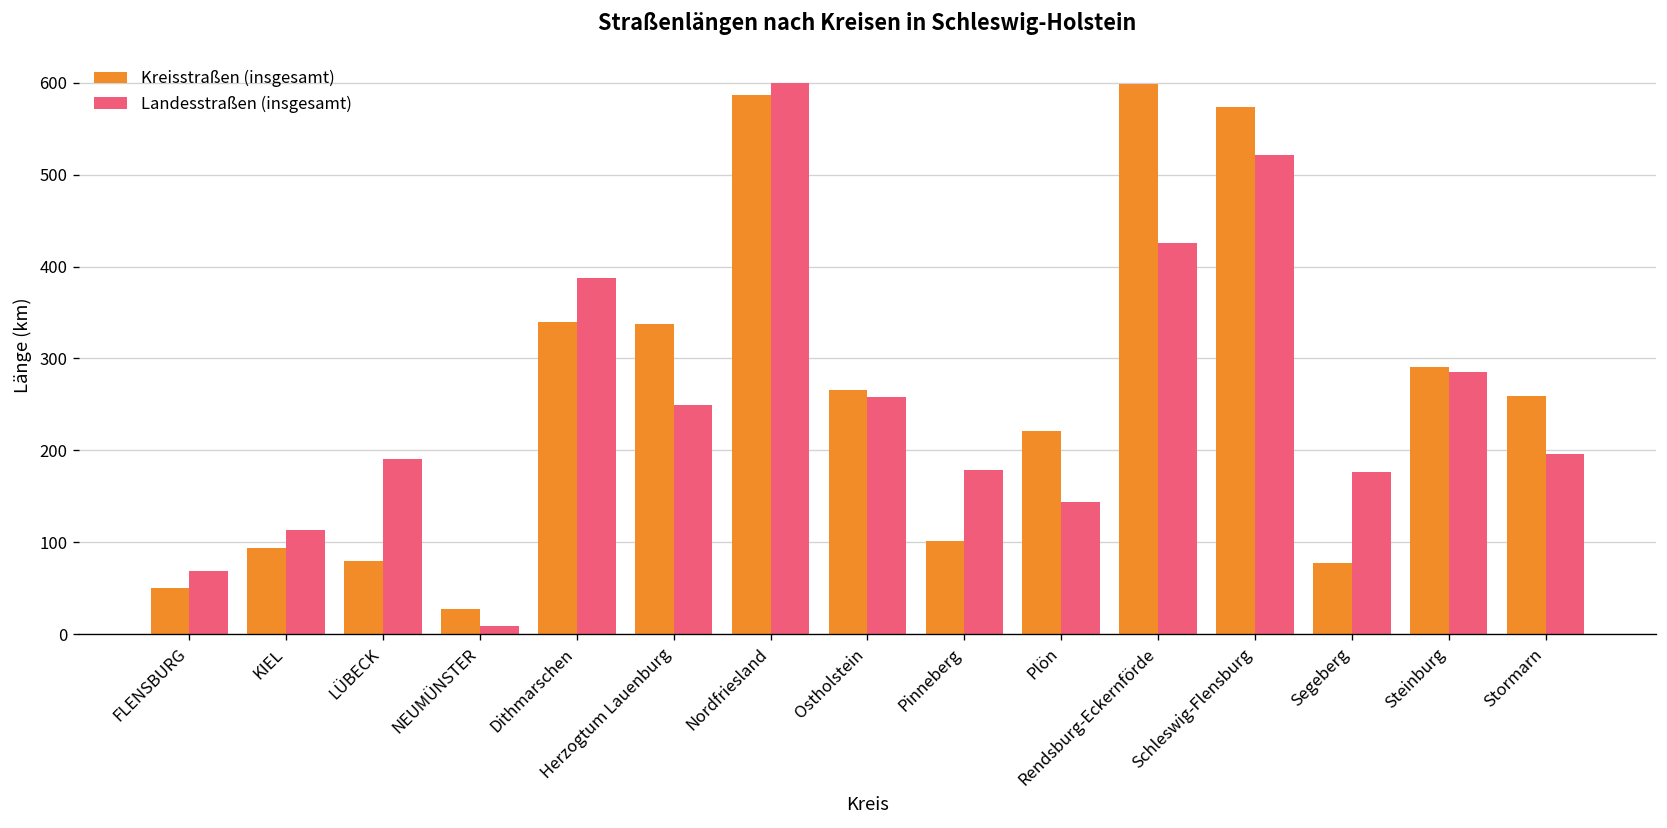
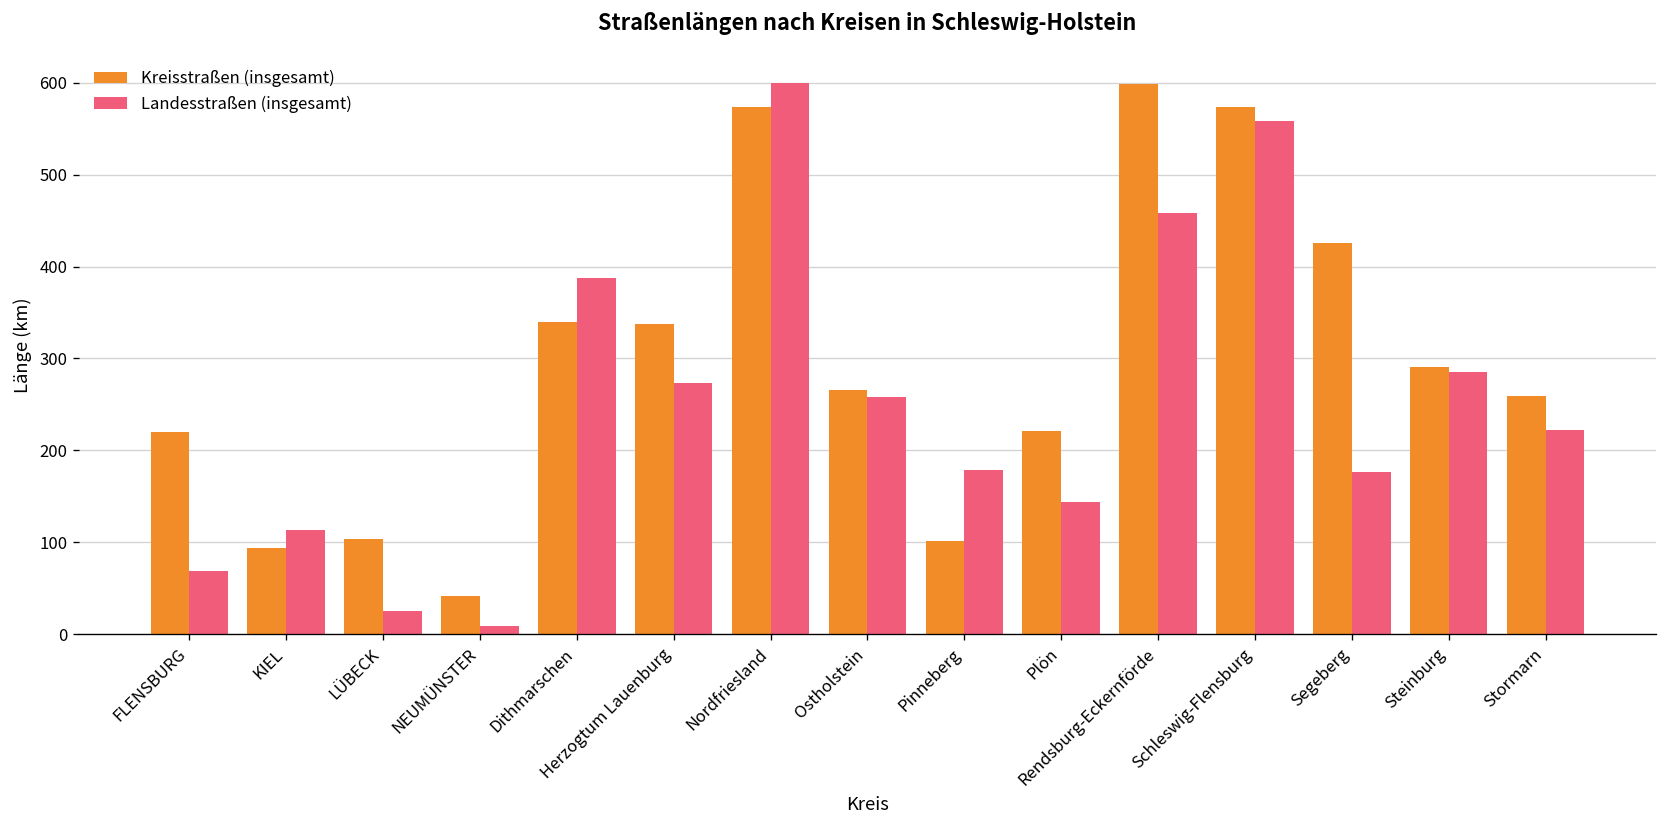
Kreisstraßen (insgesamt), FLENSBURG: 50 -> 220
Kreisstraßen (insgesamt), LÜBECK: 80 -> 100
Landesstraßen (insgesamt), LÜBECK: 190 -> 30
Kreisstraßen (insgesamt), NEUMÜNSTER: 30 -> 40
Landesstraßen (insgesamt), Herzogtum Lauenburg: 250 -> 270
Kreisstraßen (insgesamt), Nordfriesland: 590 -> 570
Landesstraßen (insgesamt), Rendsburg-Eckernförde: 430 -> 460
Landesstraßen (insgesamt), Schleswig-Flensburg: 520 -> 560
Kreisstraßen (insgesamt), Segeberg: 80 -> 430
Landesstraßen (insgesamt), Stormarn: 200 -> 220
